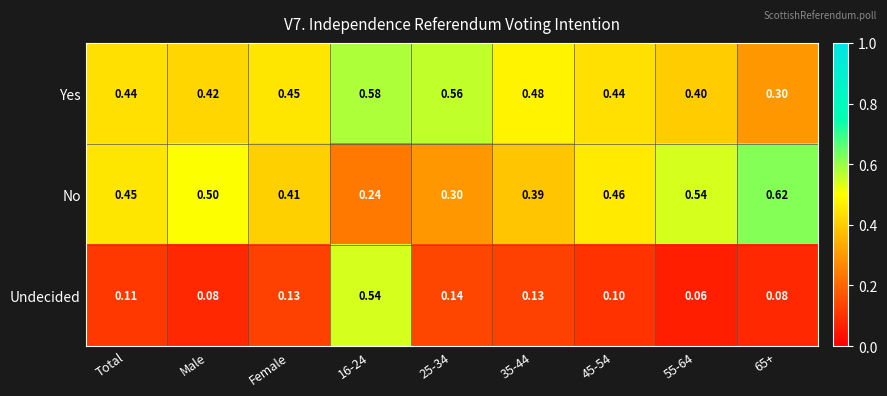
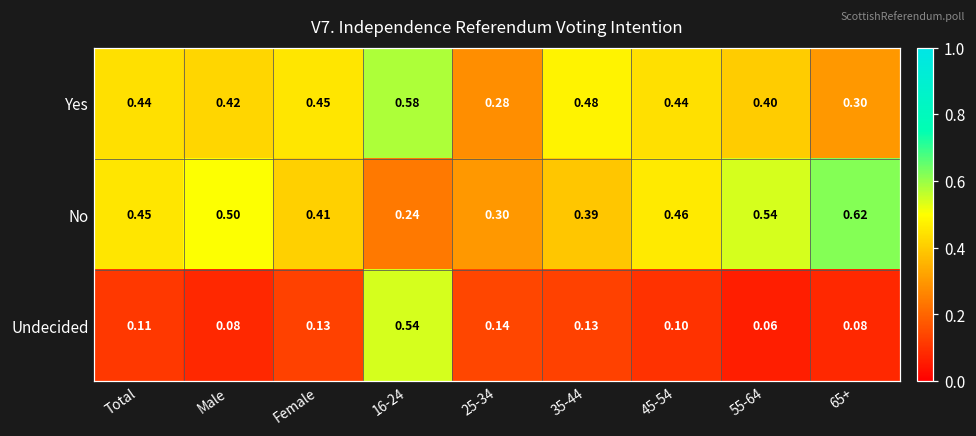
Yes, 25-34: 0.56 -> 0.28
